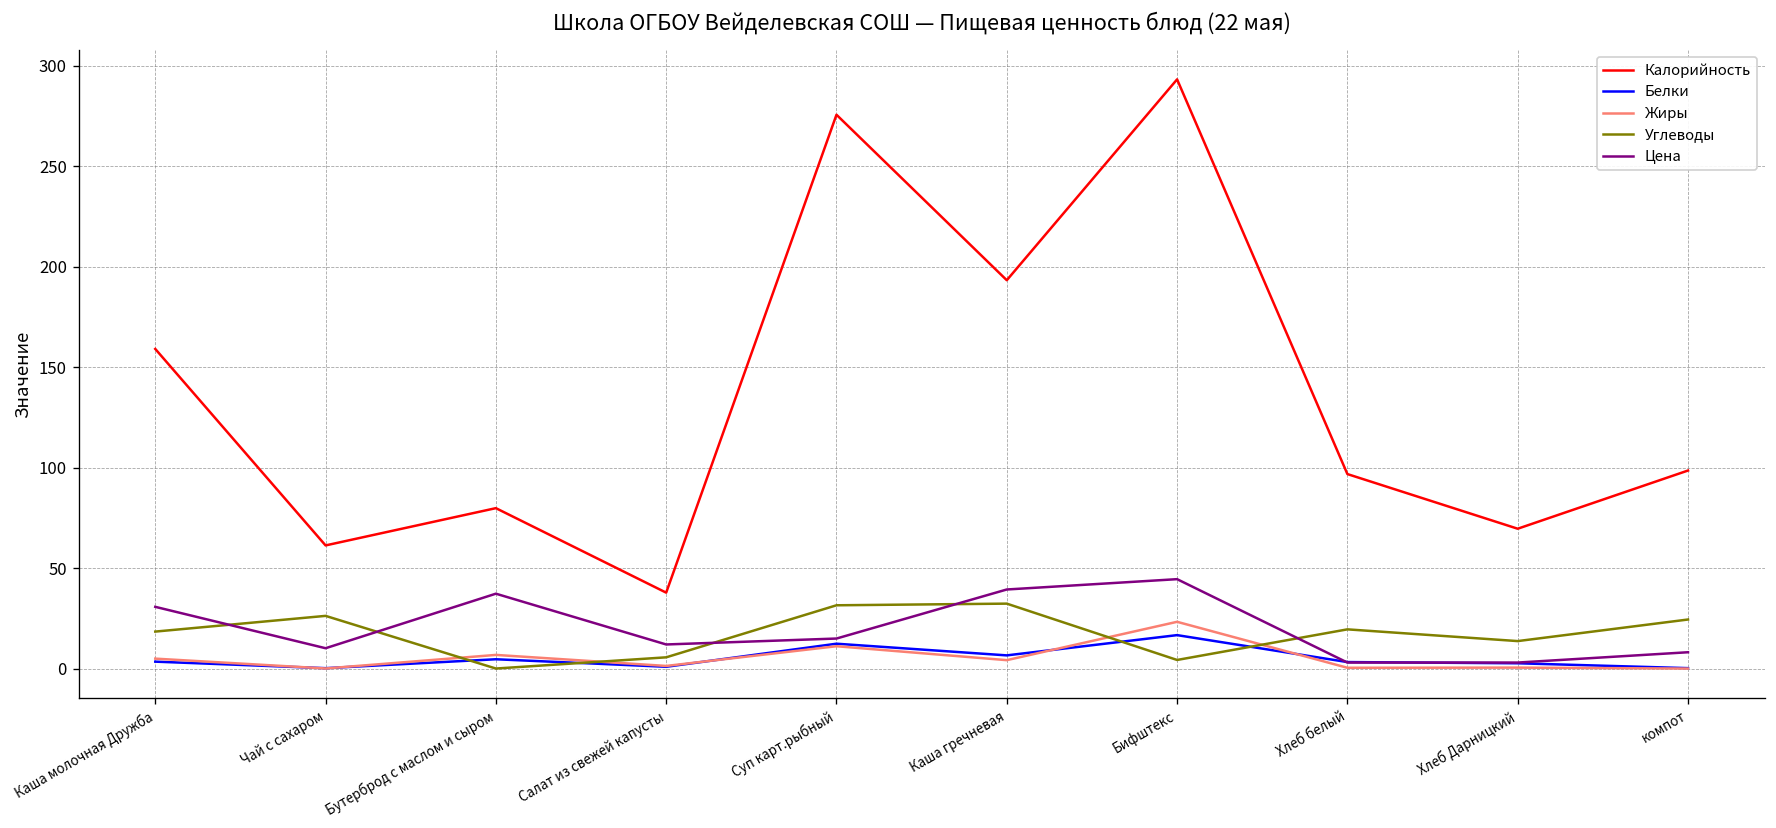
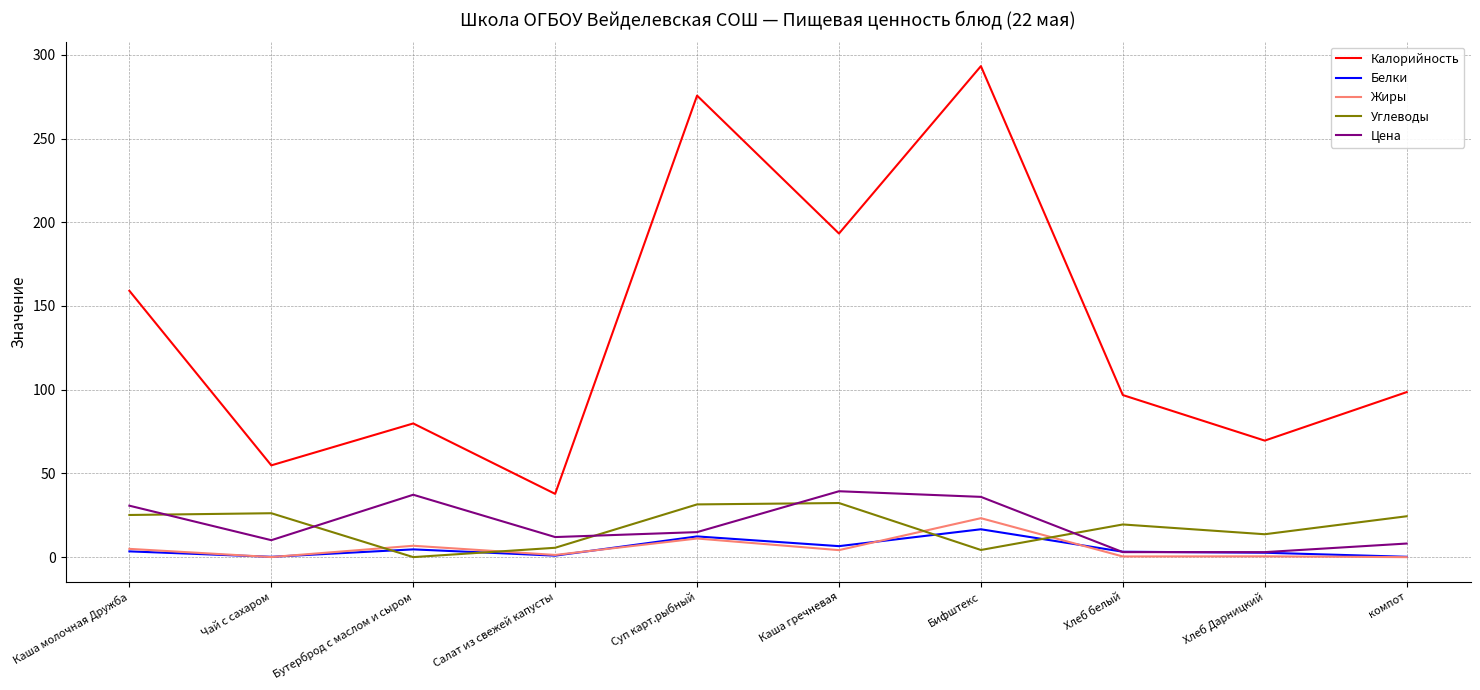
Углеводы, Каша молочная Дружба: 18 -> 25
Калорийность, Чай с сахаром: 61 -> 55
Цена, Бифштекс: 45 -> 36
